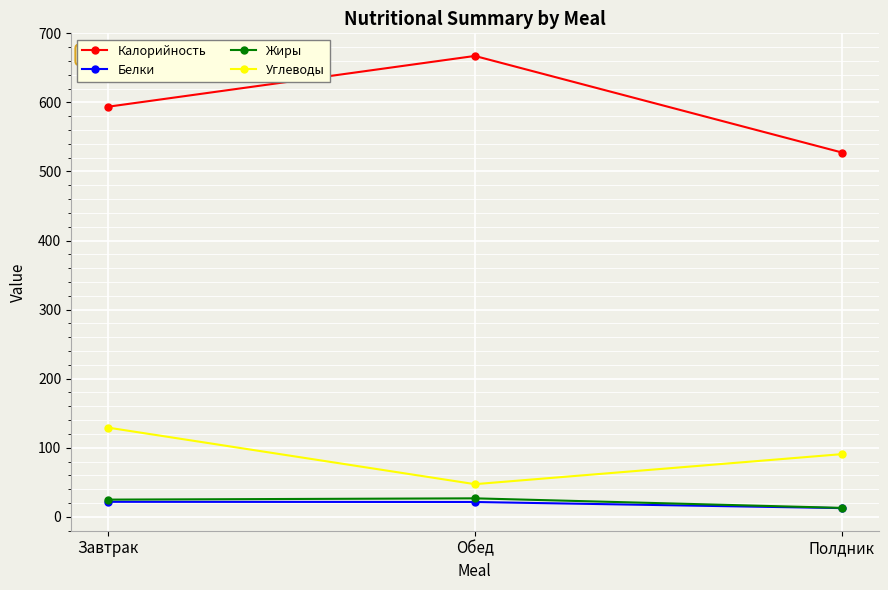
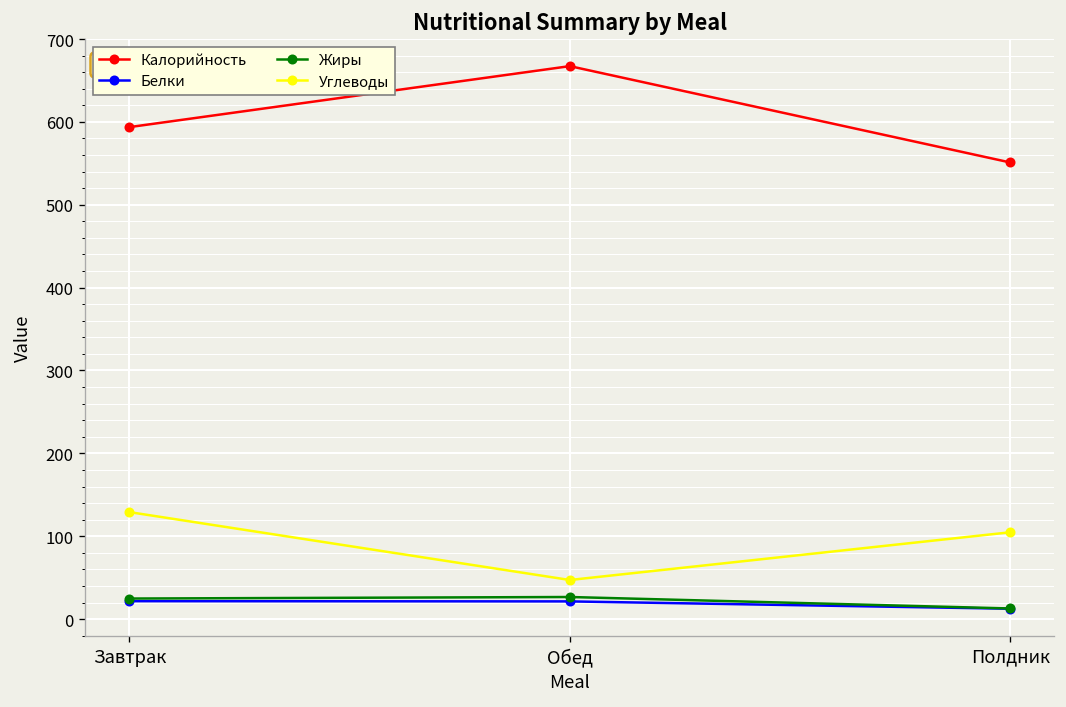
Калорийность, Полдник: 530 -> 550
Углеводы, Полдник: 90 -> 100
